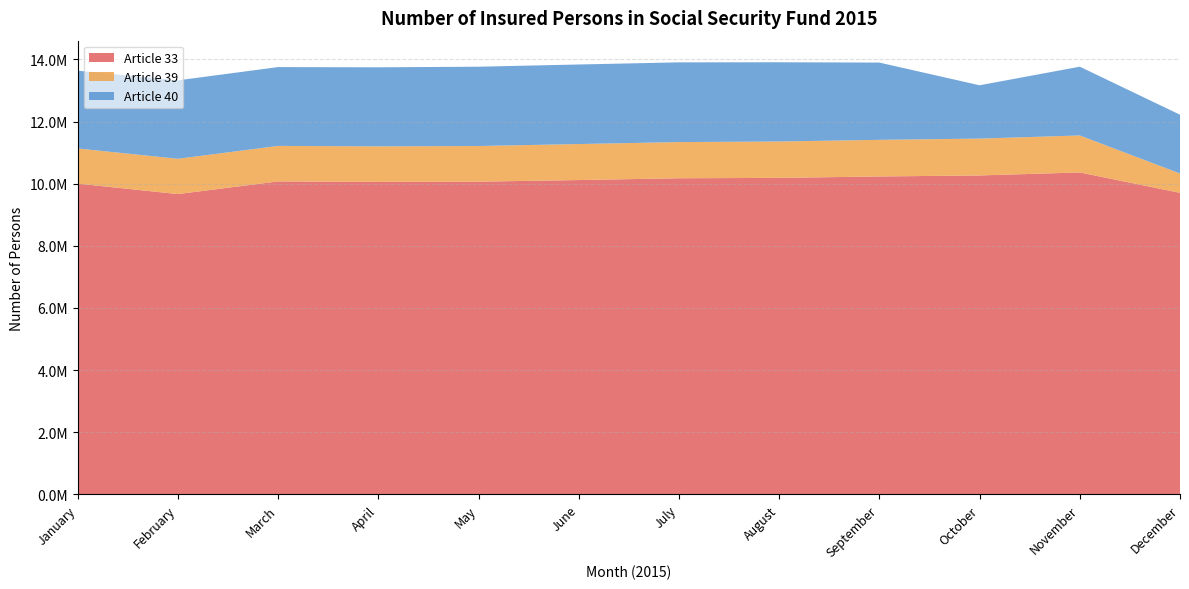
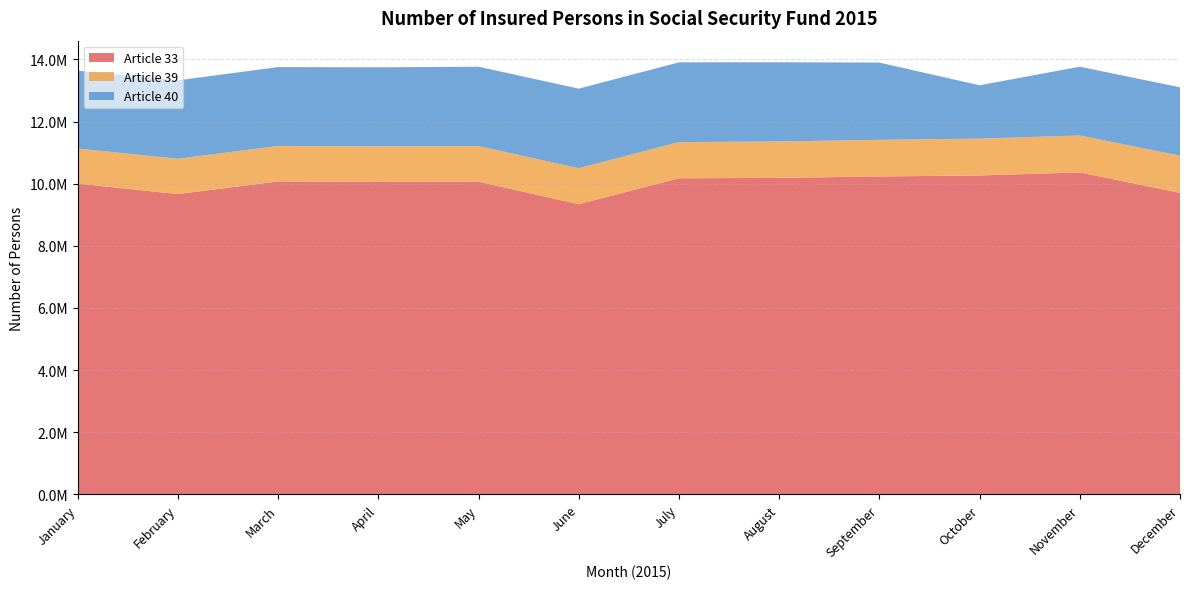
Article 33, June: 10100000 -> 9300000
Article 39, December: 600000 -> 1200000
Article 40, December: 1900000 -> 2200000
